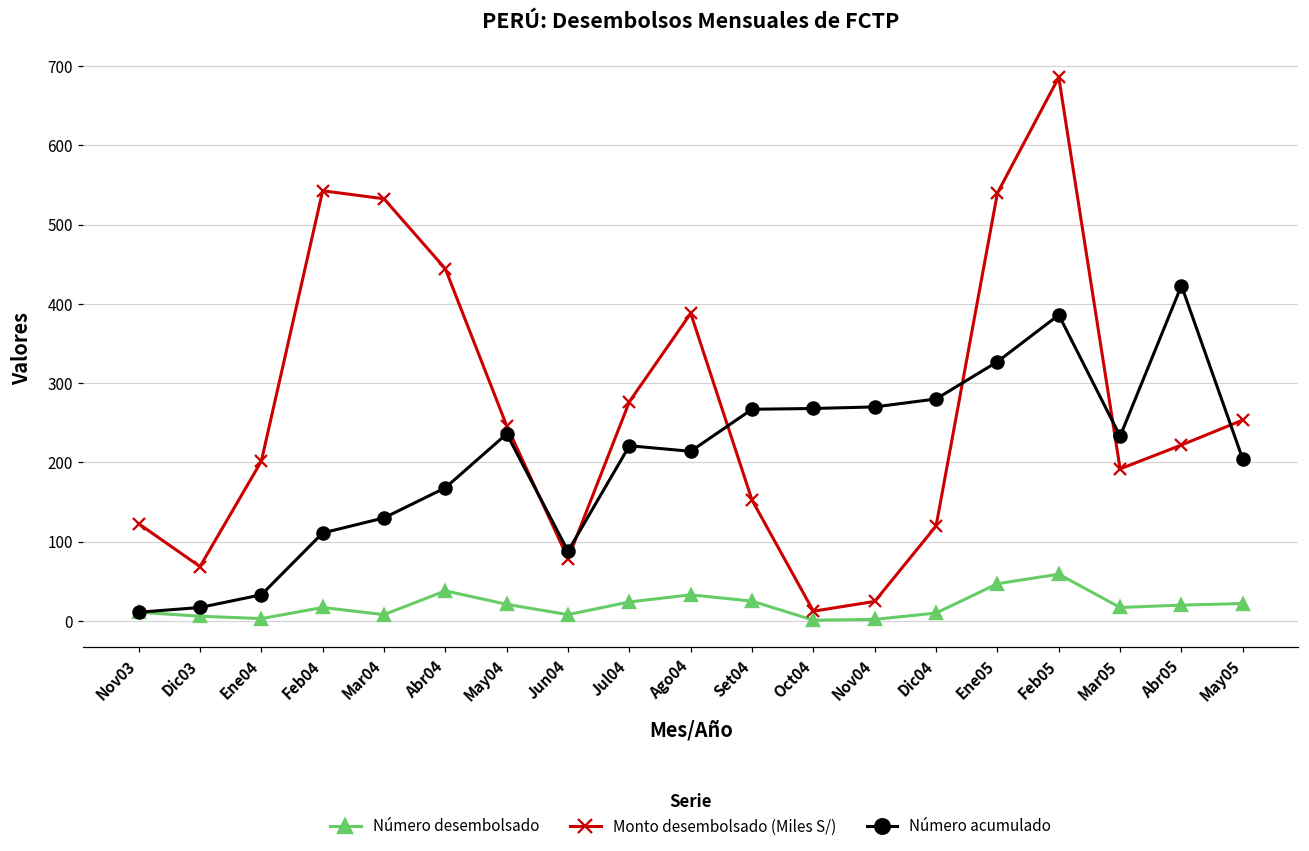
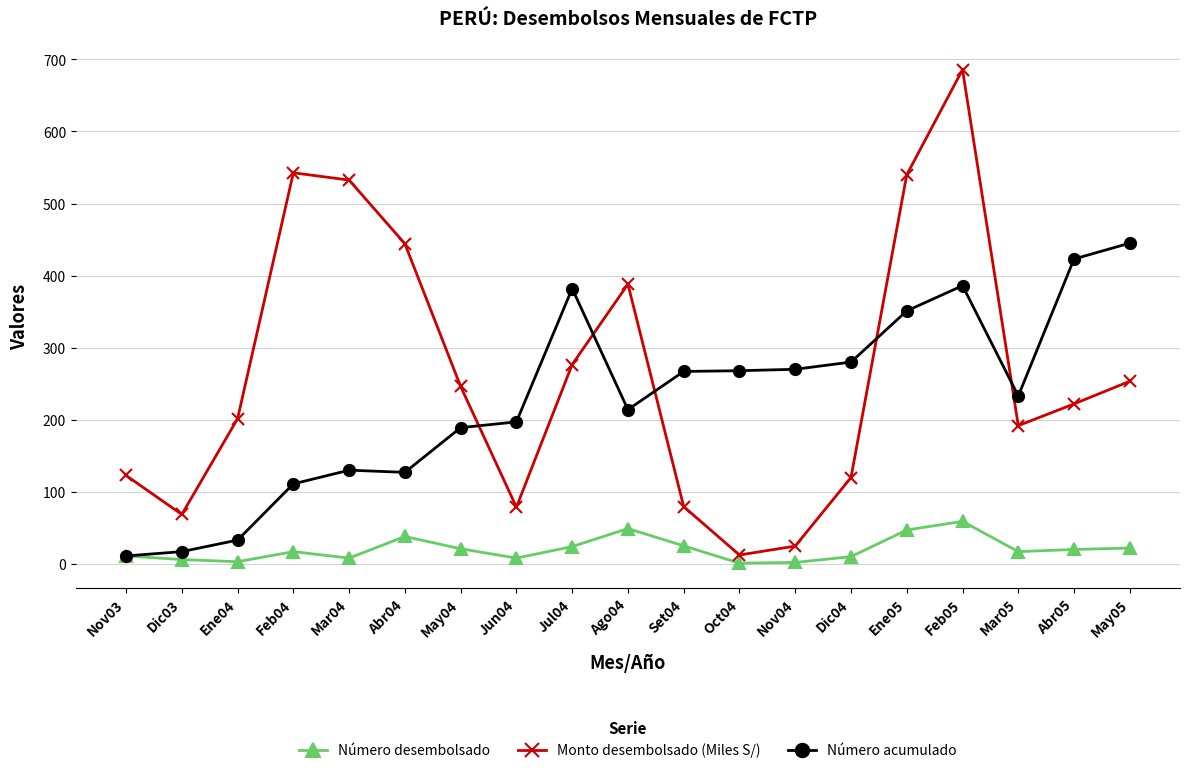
Número acumulado, Abr04: 170 -> 130
Número acumulado, May04: 240 -> 190
Número acumulado, Jun04: 90 -> 200
Número acumulado, Jul04: 220 -> 380
Número desembolsado, Ago04: 30 -> 50
Monto desembolsado (Miles S/), Set04: 150 -> 80
Número acumulado, Ene05: 330 -> 350
Número acumulado, May05: 200 -> 450
